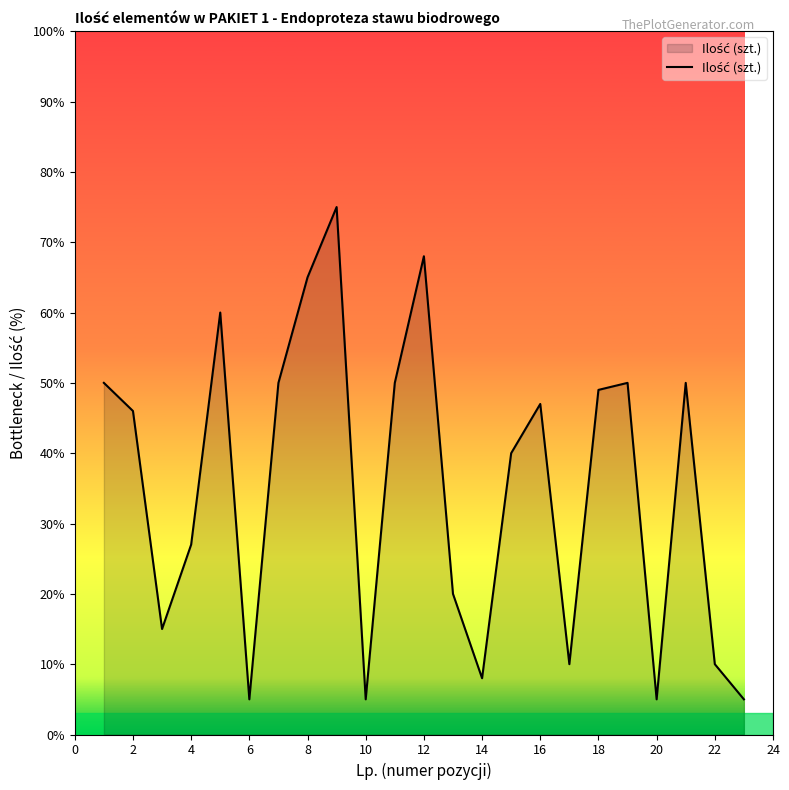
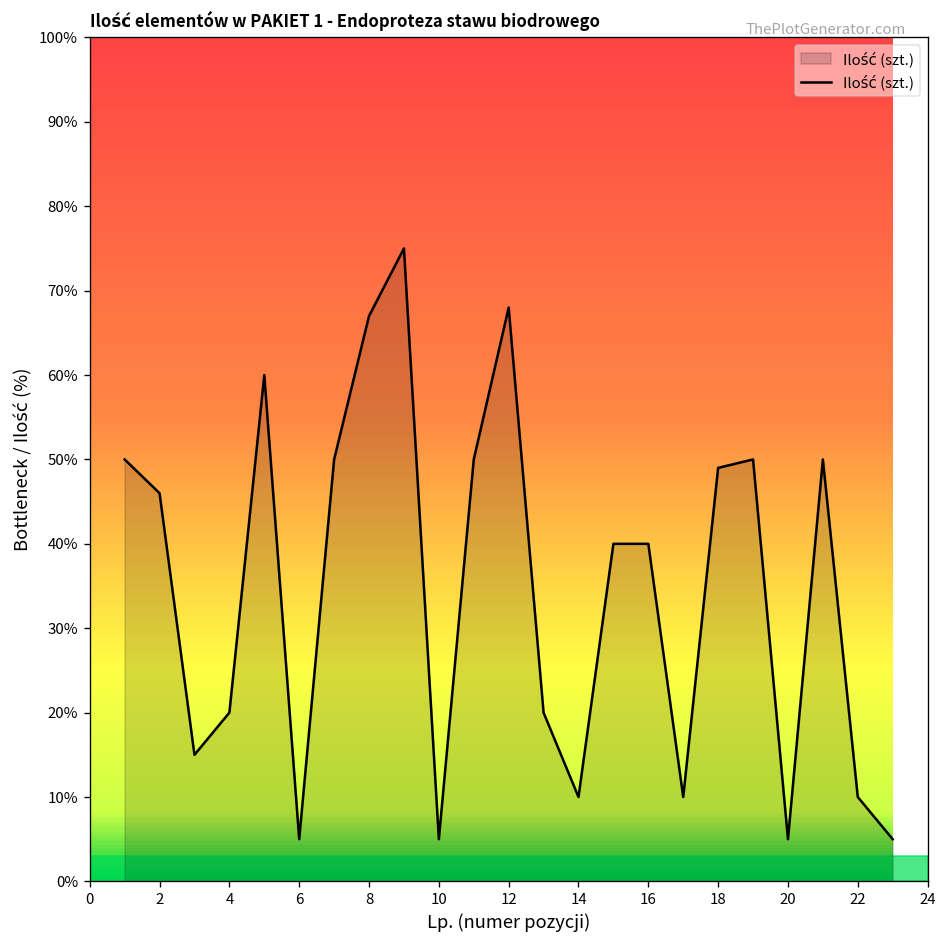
4: 27% -> 20%
8: 65% -> 67%
14: 8% -> 10%
16: 47% -> 40%
